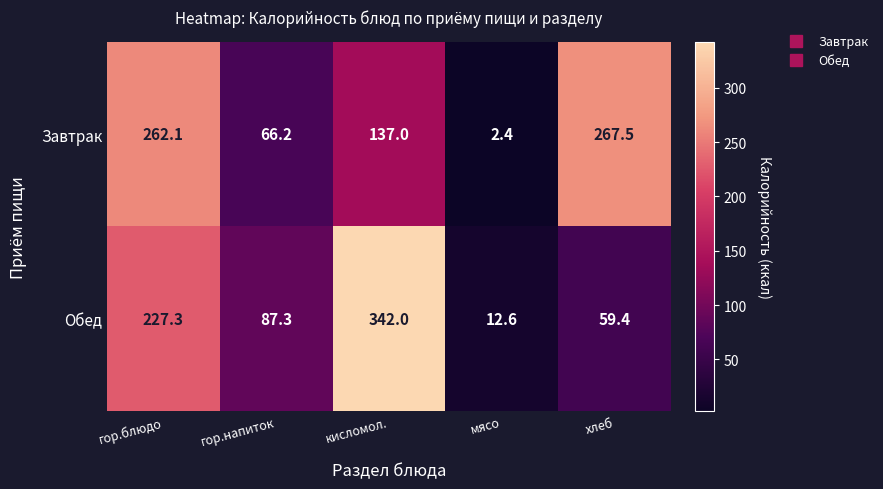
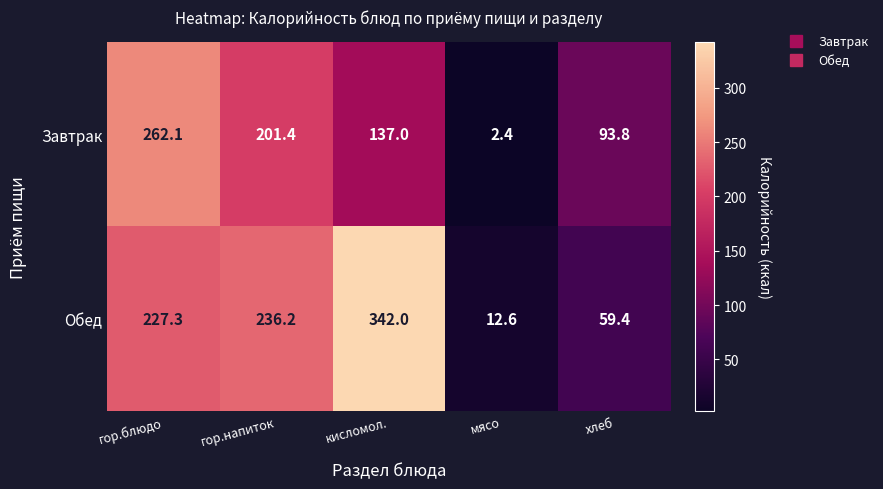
Завтрак, гор.напиток: 66.2 -> 201.4
Завтрак, хлеб: 267.5 -> 93.8
Обед, гор.напиток: 87.3 -> 236.2
